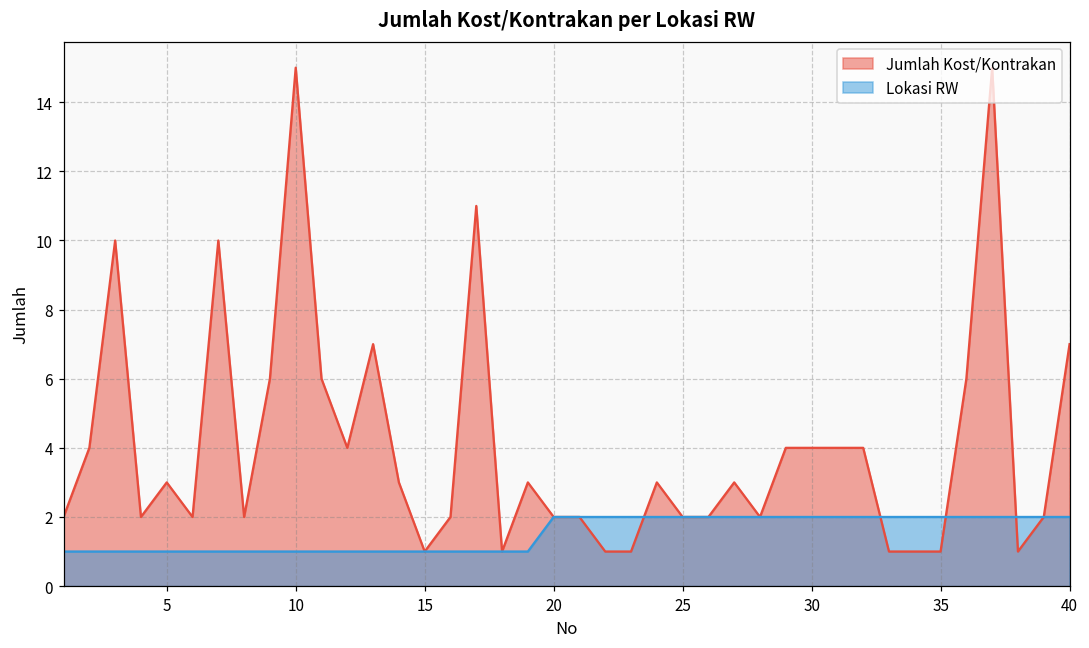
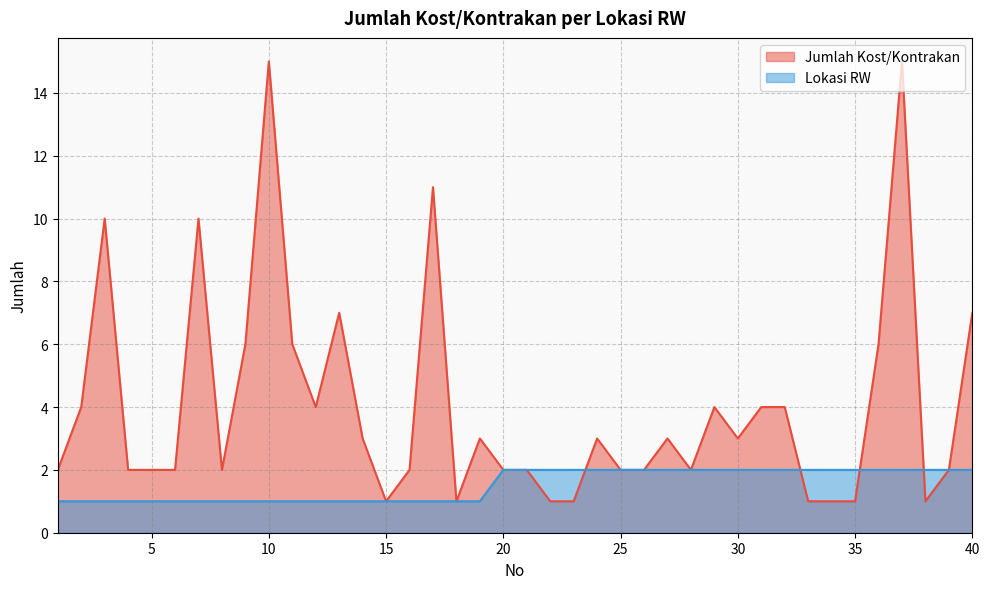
Jumlah Kost/Kontrakan, 5: 3 -> 2
Jumlah Kost/Kontrakan, 30: 4 -> 3
